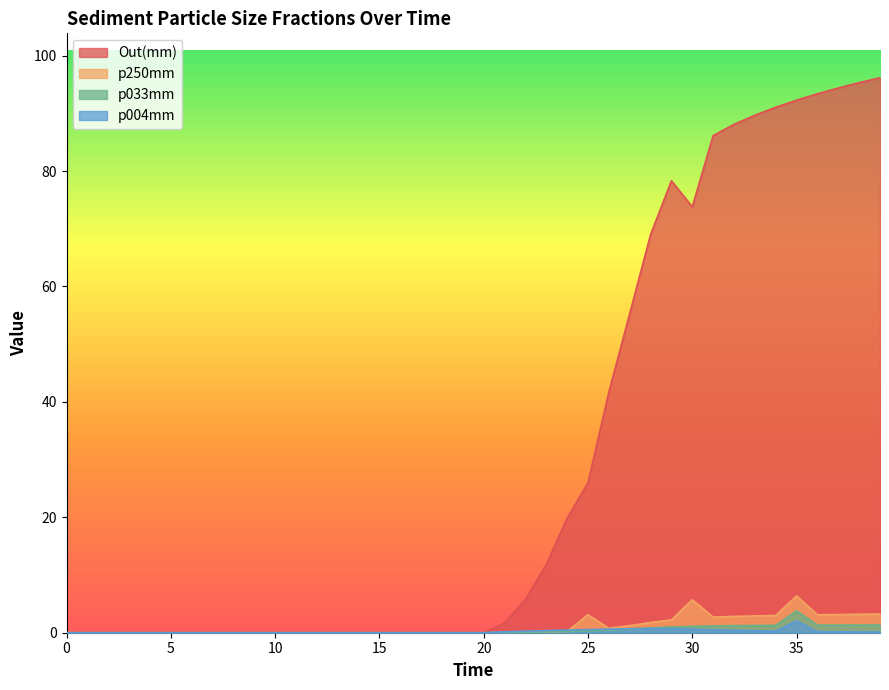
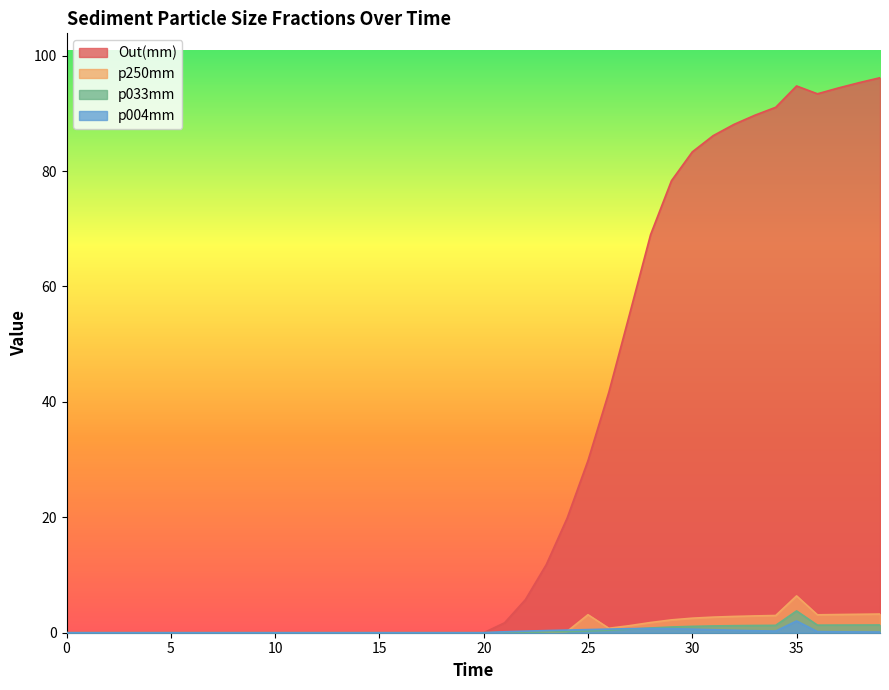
Out(mm), 25: 26 -> 30
Out(mm), 30: 74 -> 83
p250mm, 30: 6 -> 3
Out(mm), 35: 92 -> 95
